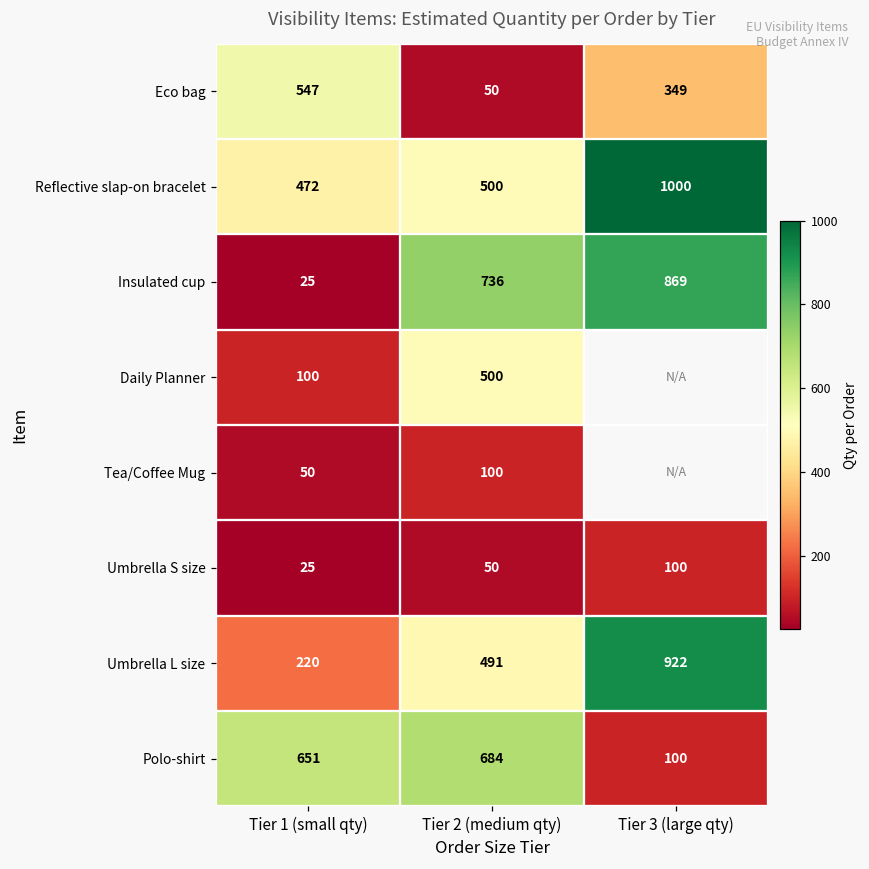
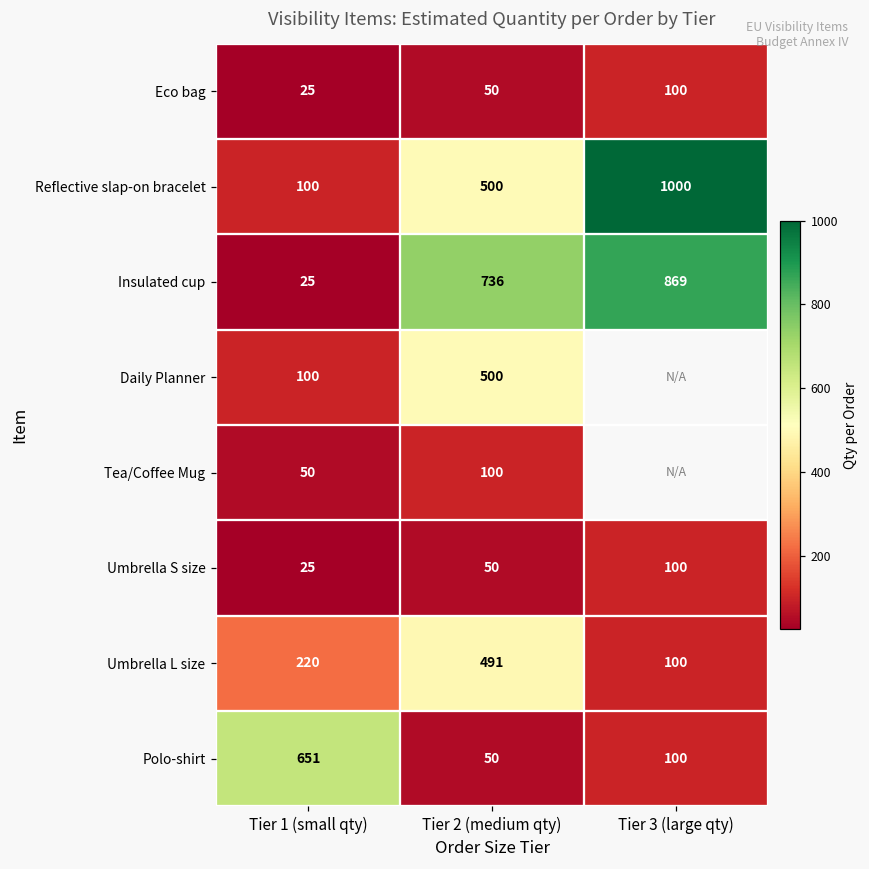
Eco bag, Tier 1 (small qty): 547 -> 25
Eco bag, Tier 3 (large qty): 349 -> 100
Reflective slap-on bracelet, Tier 1 (small qty): 472 -> 100
Umbrella L size, Tier 3 (large qty): 922 -> 100
Polo-shirt, Tier 2 (medium qty): 684 -> 50
